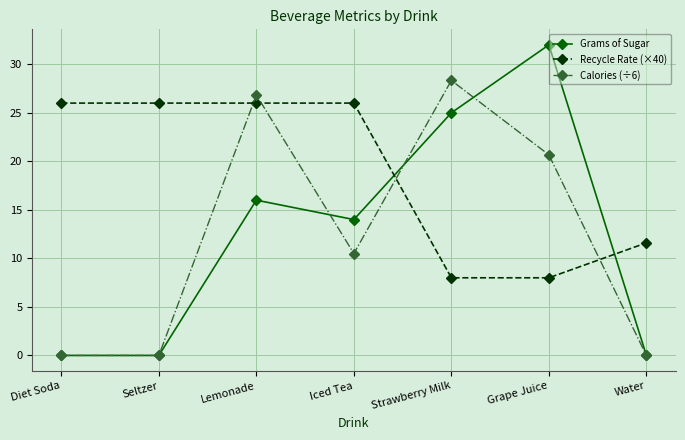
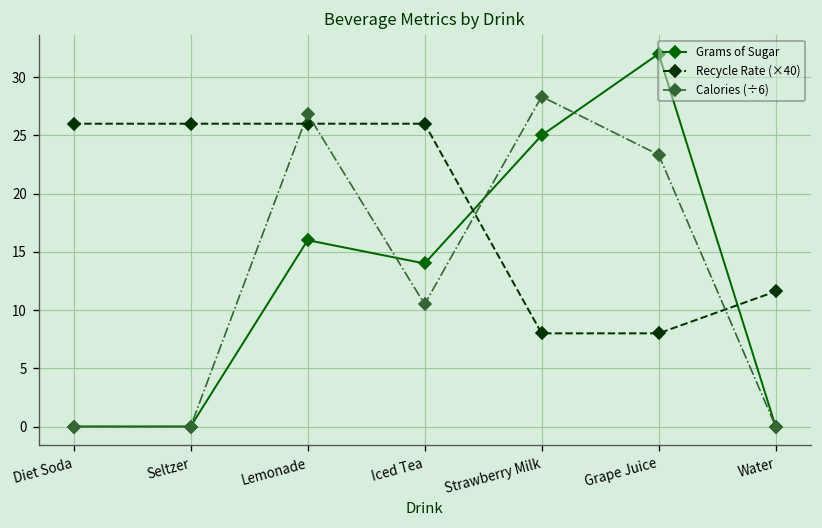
Calories (÷6), Grape Juice: 21 -> 23
